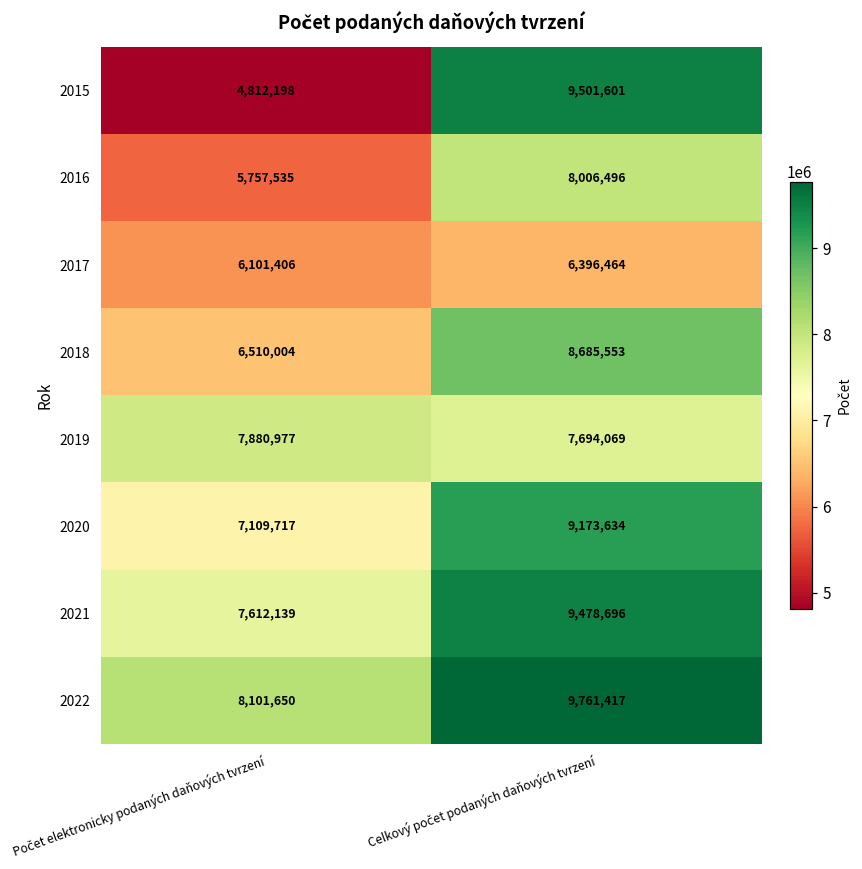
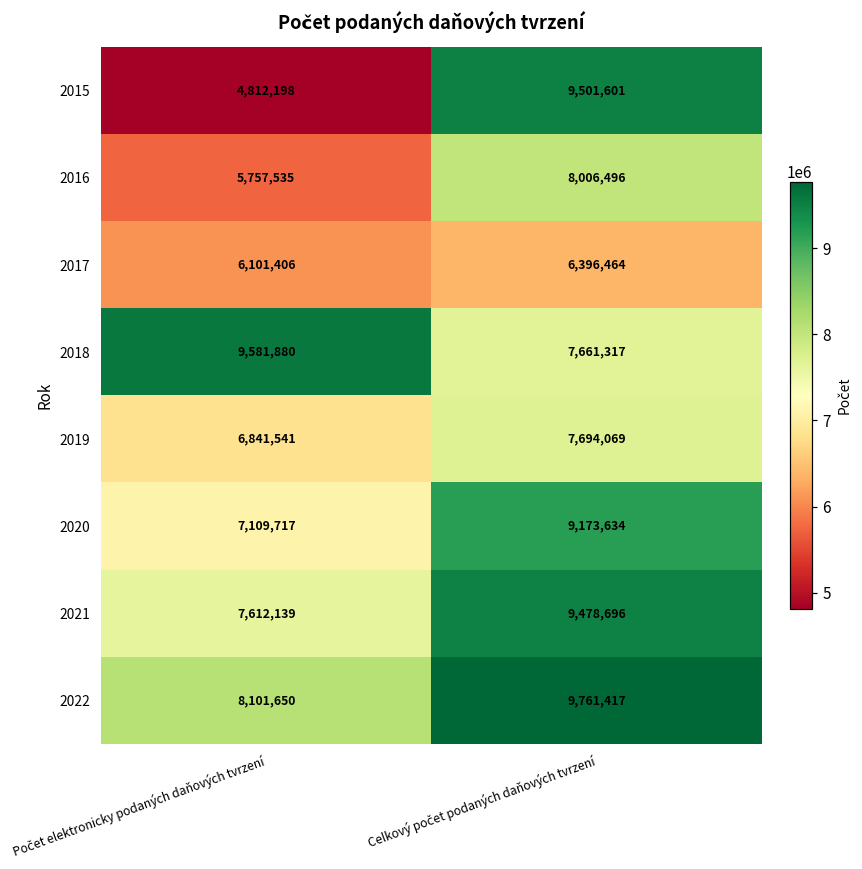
2018, Počet elektronicky podaných daňových tvrzení: 6,510,004 -> 9,581,880
2018, Celkový počet podaných daňových tvrzení: 8,685,553 -> 7,661,317
2019, Počet elektronicky podaných daňových tvrzení: 7,880,977 -> 6,841,541
